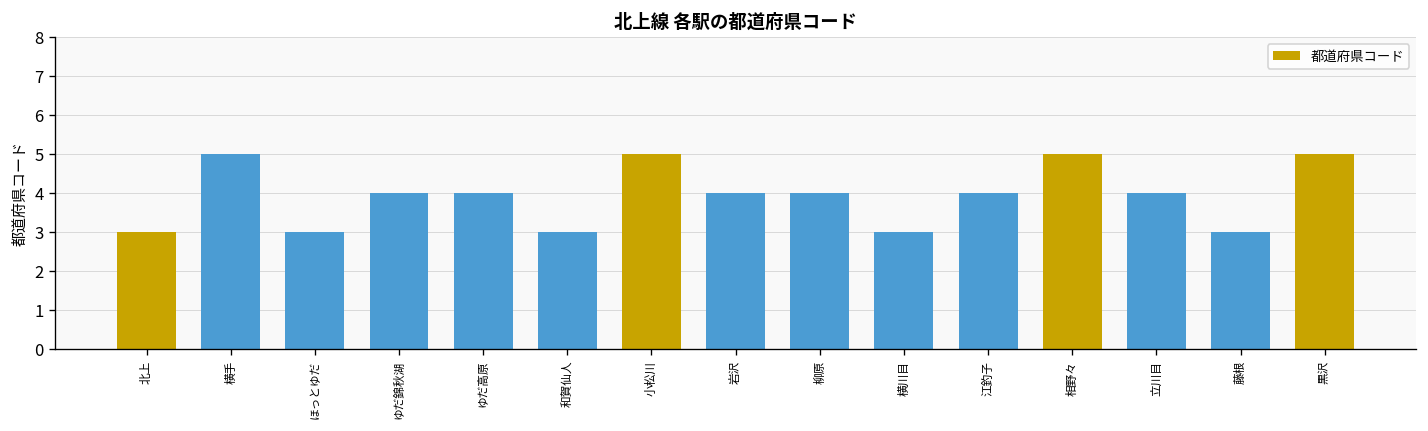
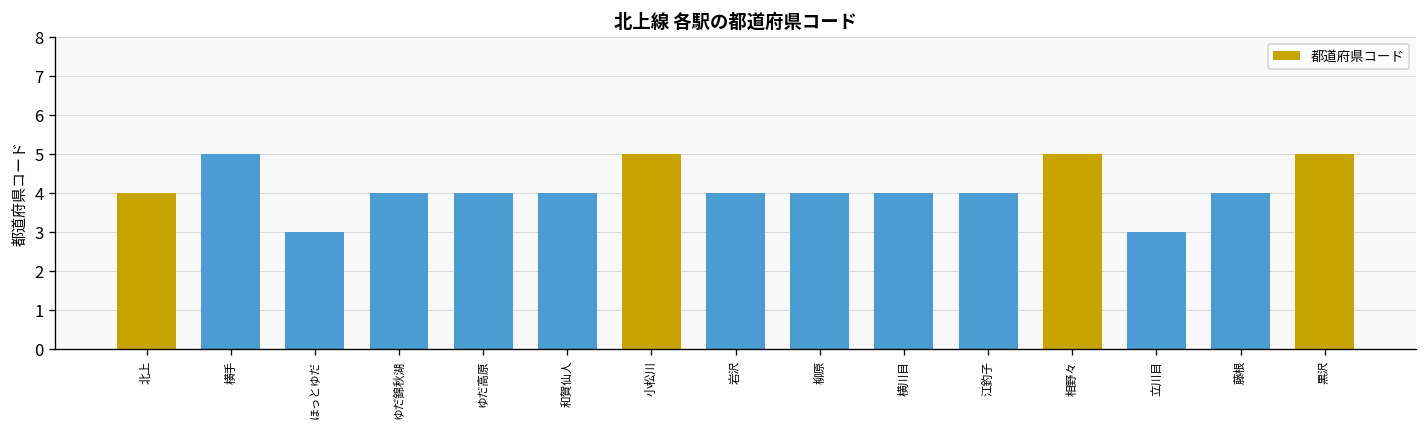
北上: 3 -> 4
和賀仙人: 3 -> 4
横川目: 3 -> 4
立川目: 4 -> 3
藤根: 3 -> 4
